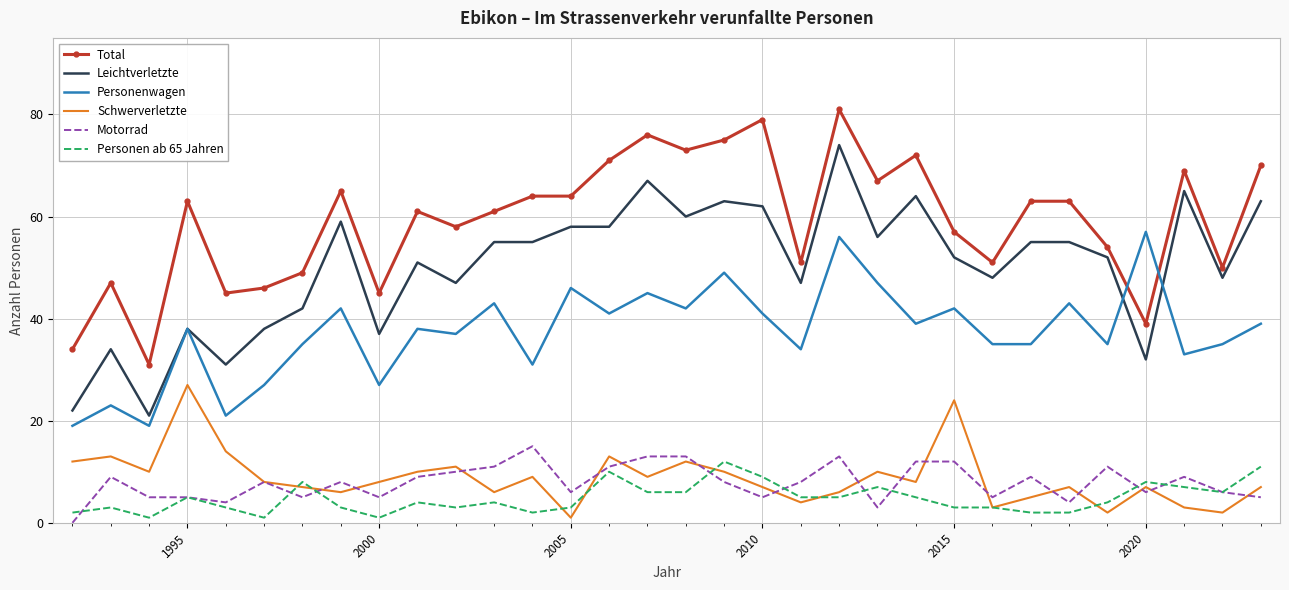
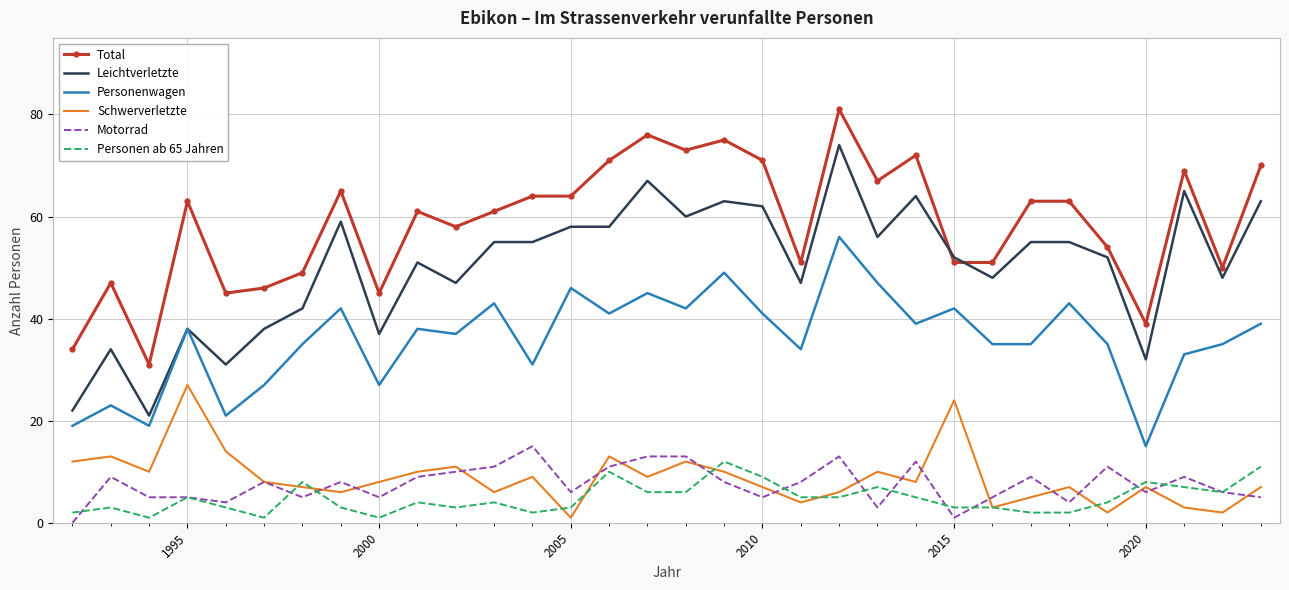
Total, 2010: 79 -> 71
Total, 2015: 57 -> 51
Motorrad, 2015: 12 -> 1
Personenwagen, 2020: 57 -> 15
